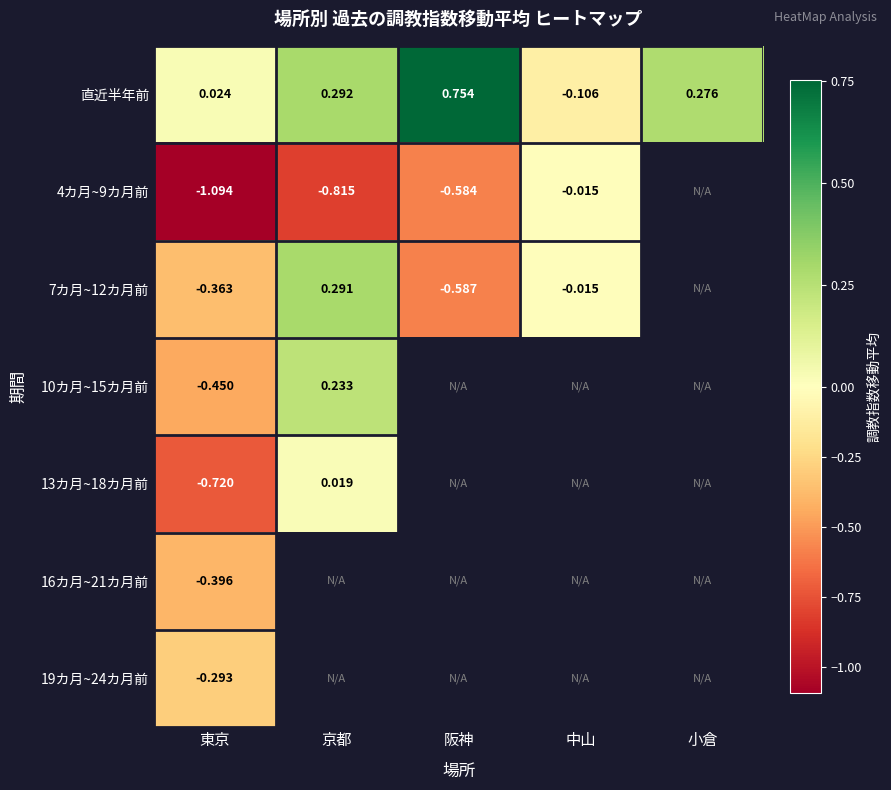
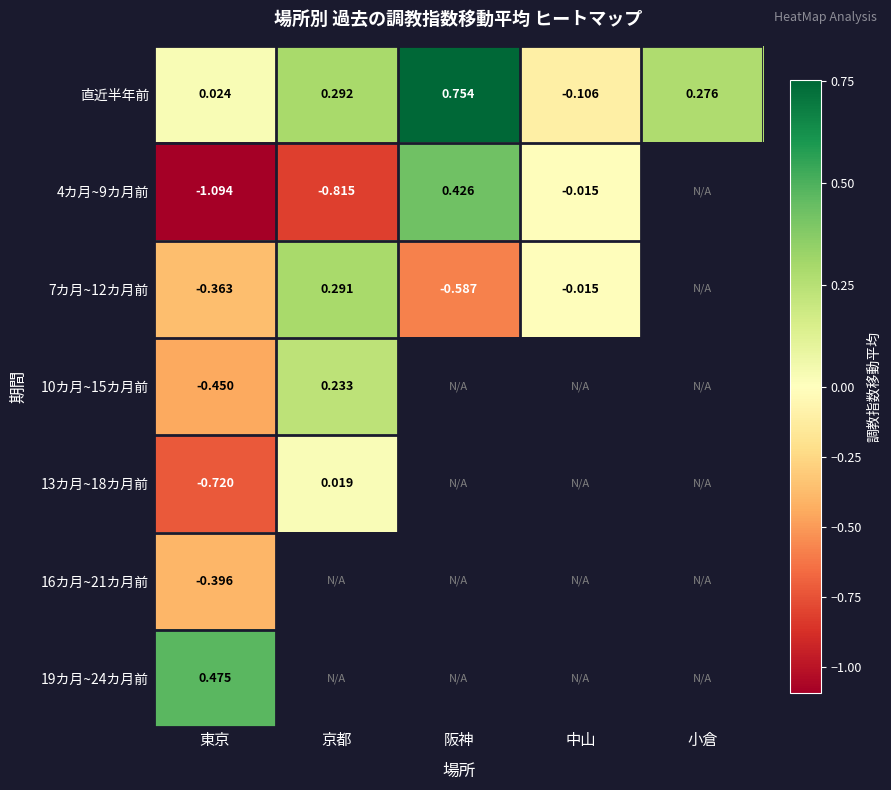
4カ月~9カ月前, 阪神: -0.584 -> 0.426
19カ月~24カ月前, 東京: -0.293 -> 0.475
